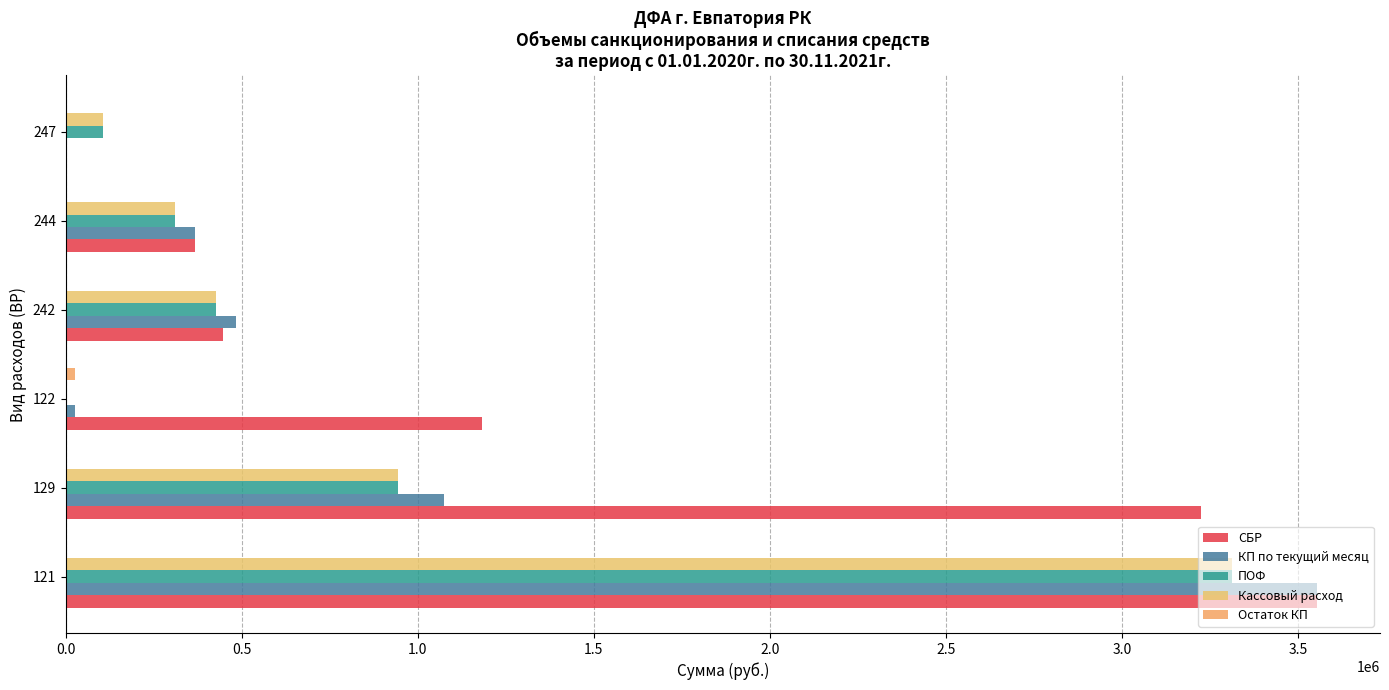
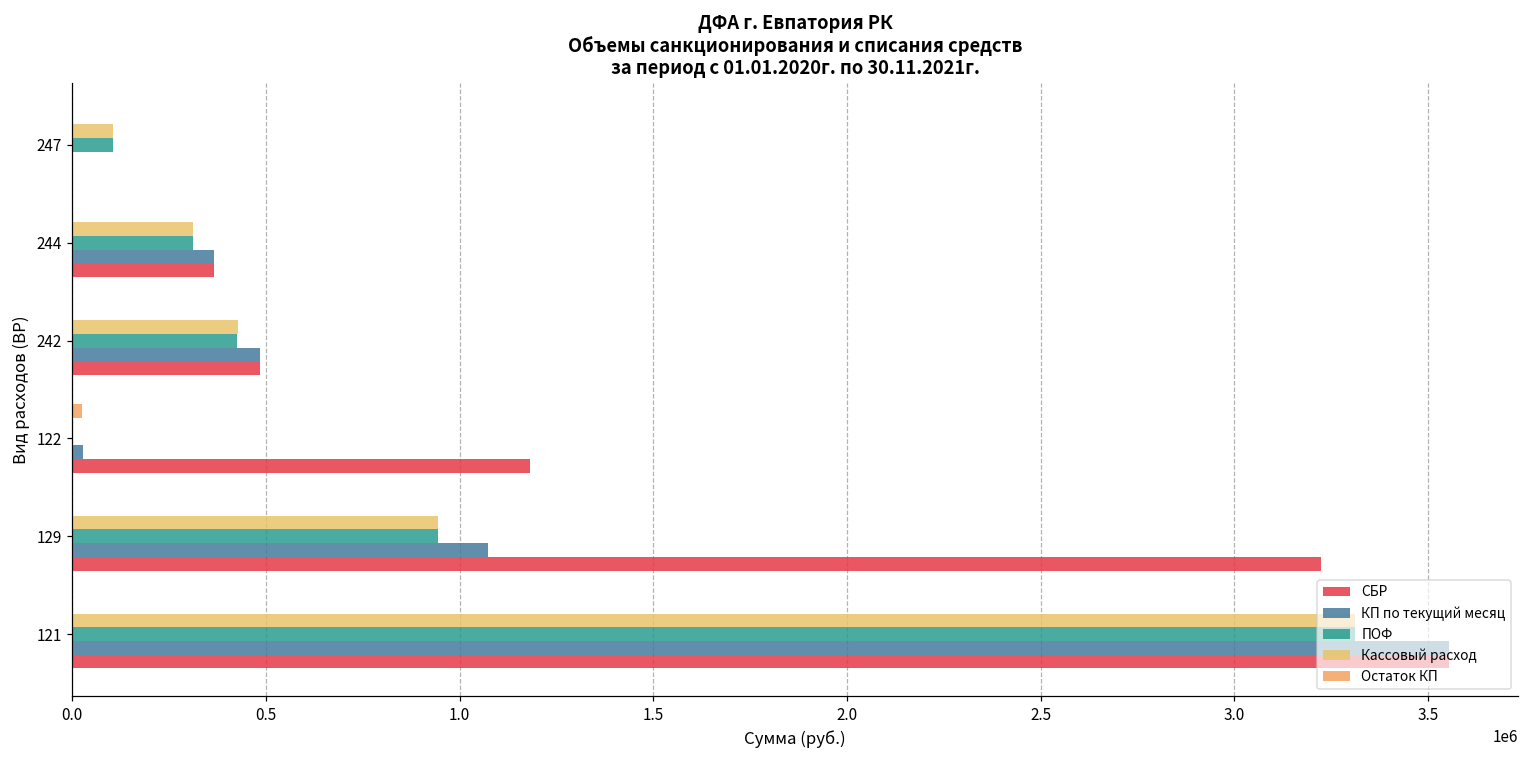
СБР, 242: 450000 -> 480000
